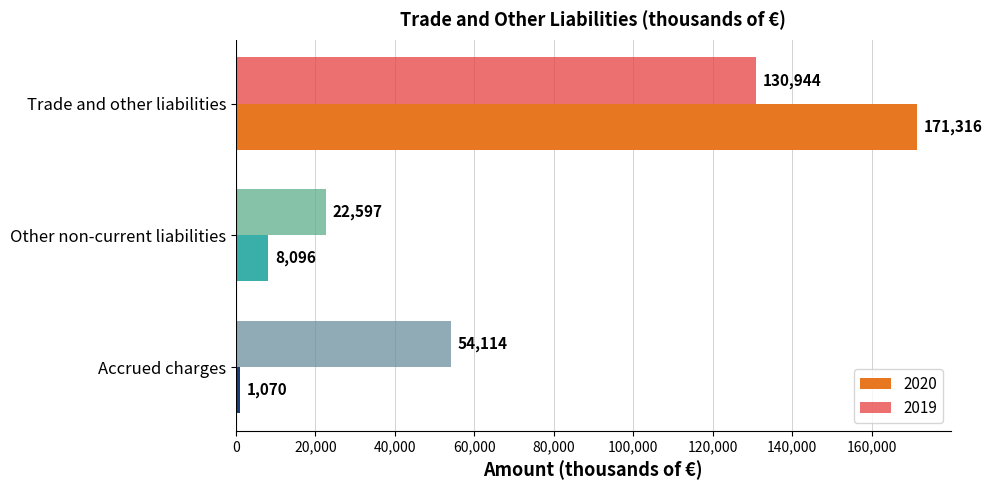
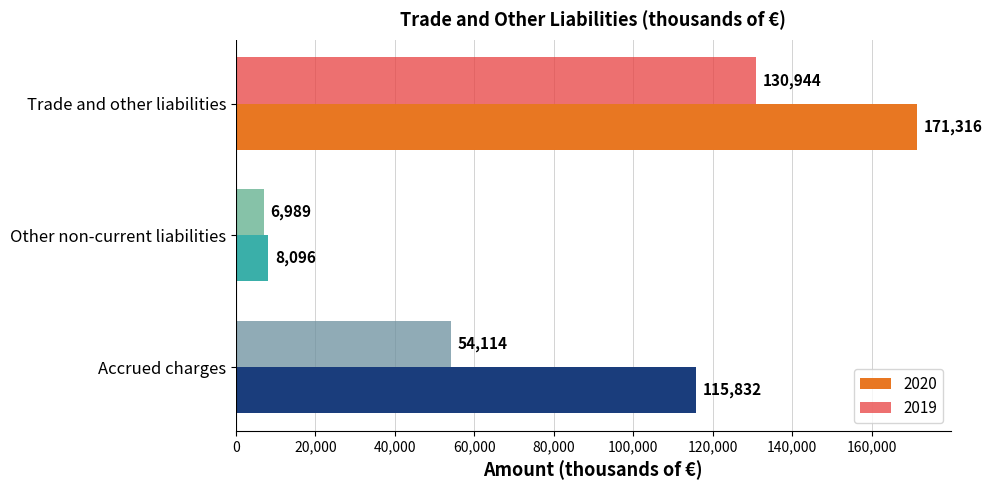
2019, Other non-current liabilities: 22,597 -> 6,989
2020, Accrued charges: 1,070 -> 115,832
